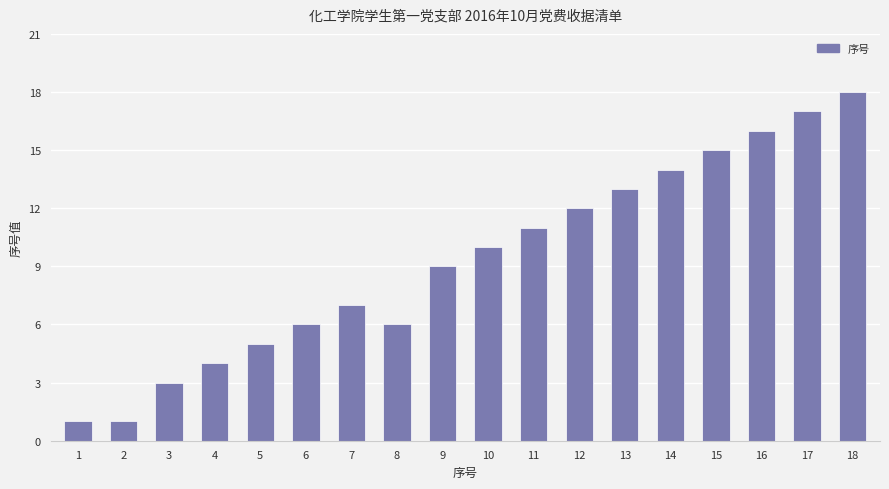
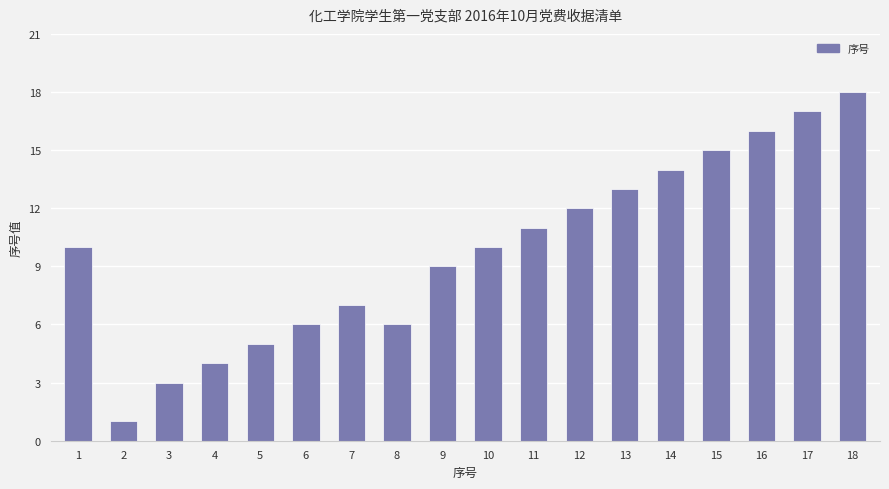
1: 1 -> 10
